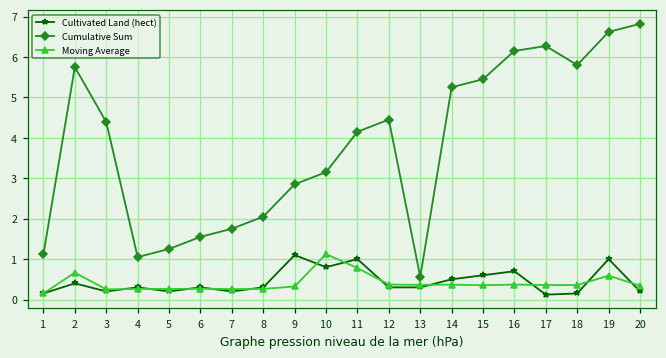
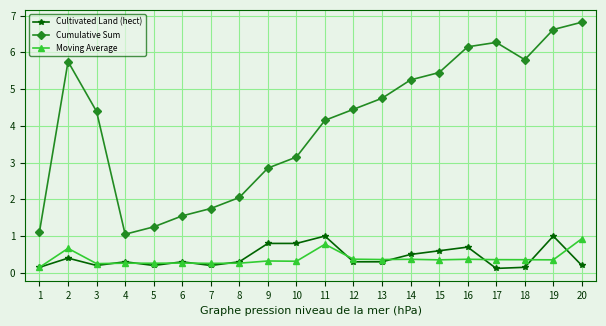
Cultivated Land (hect), 9: 1.1 -> 0.8
Moving Average, 10: 1.1 -> 0.3
Cumulative Sum, 13: 0.6 -> 4.8
Moving Average, 19: 0.6 -> 0.4
Moving Average, 20: 0.3 -> 0.9
